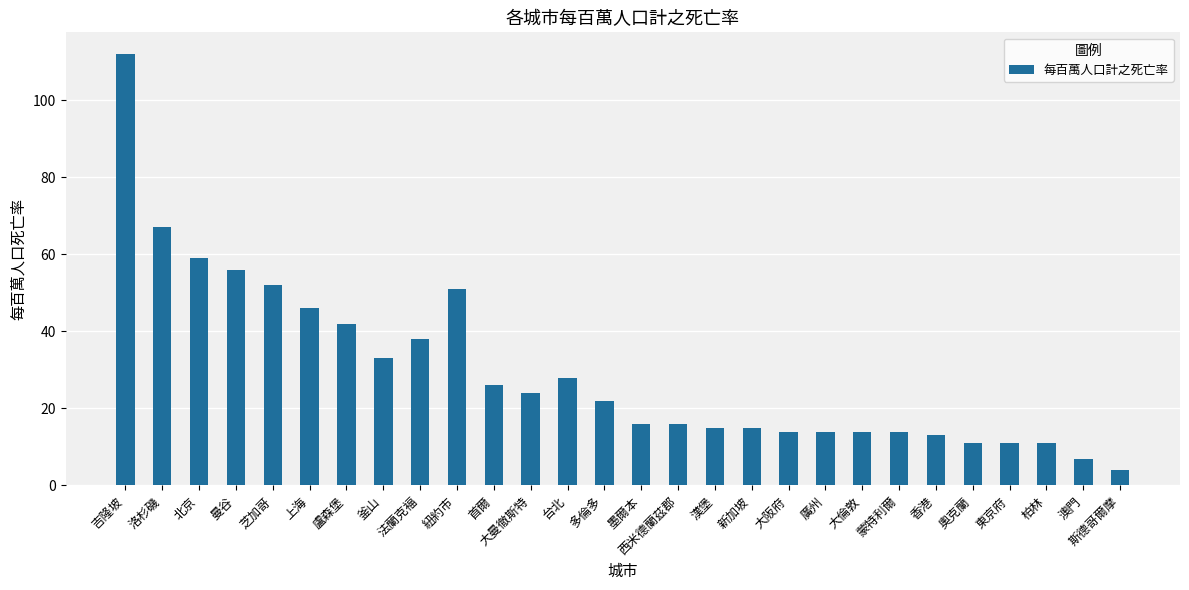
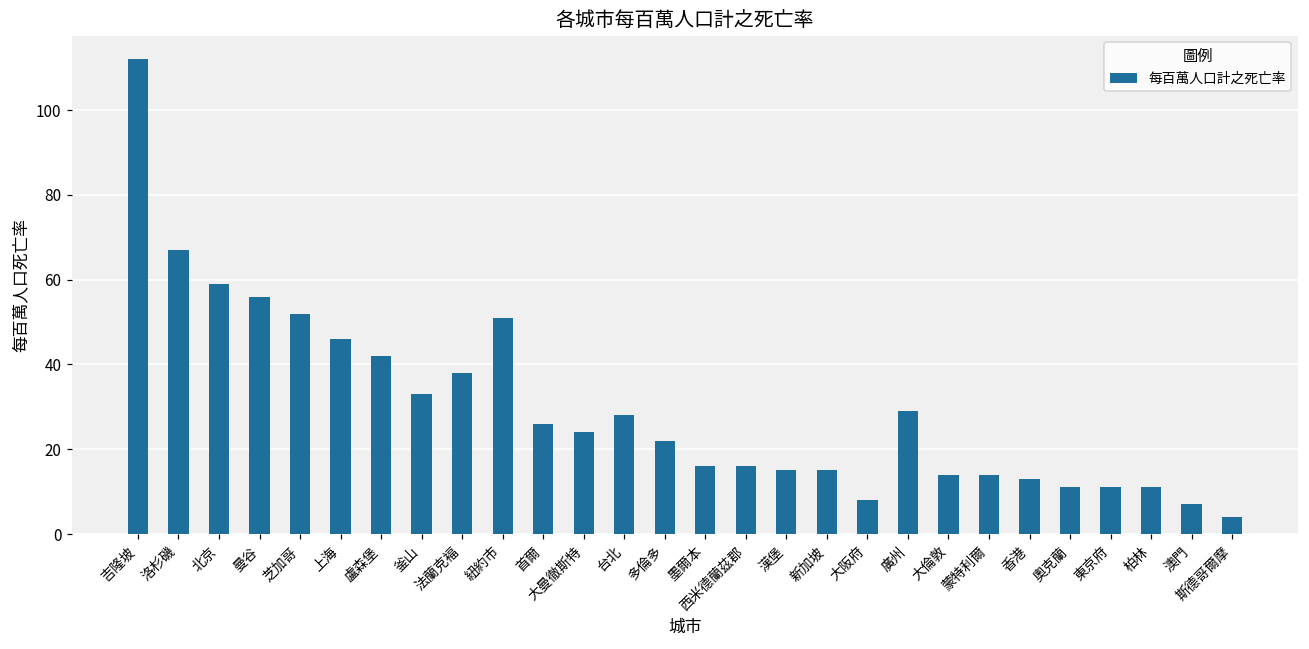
大阪府: 14 -> 8
廣州: 14 -> 29
